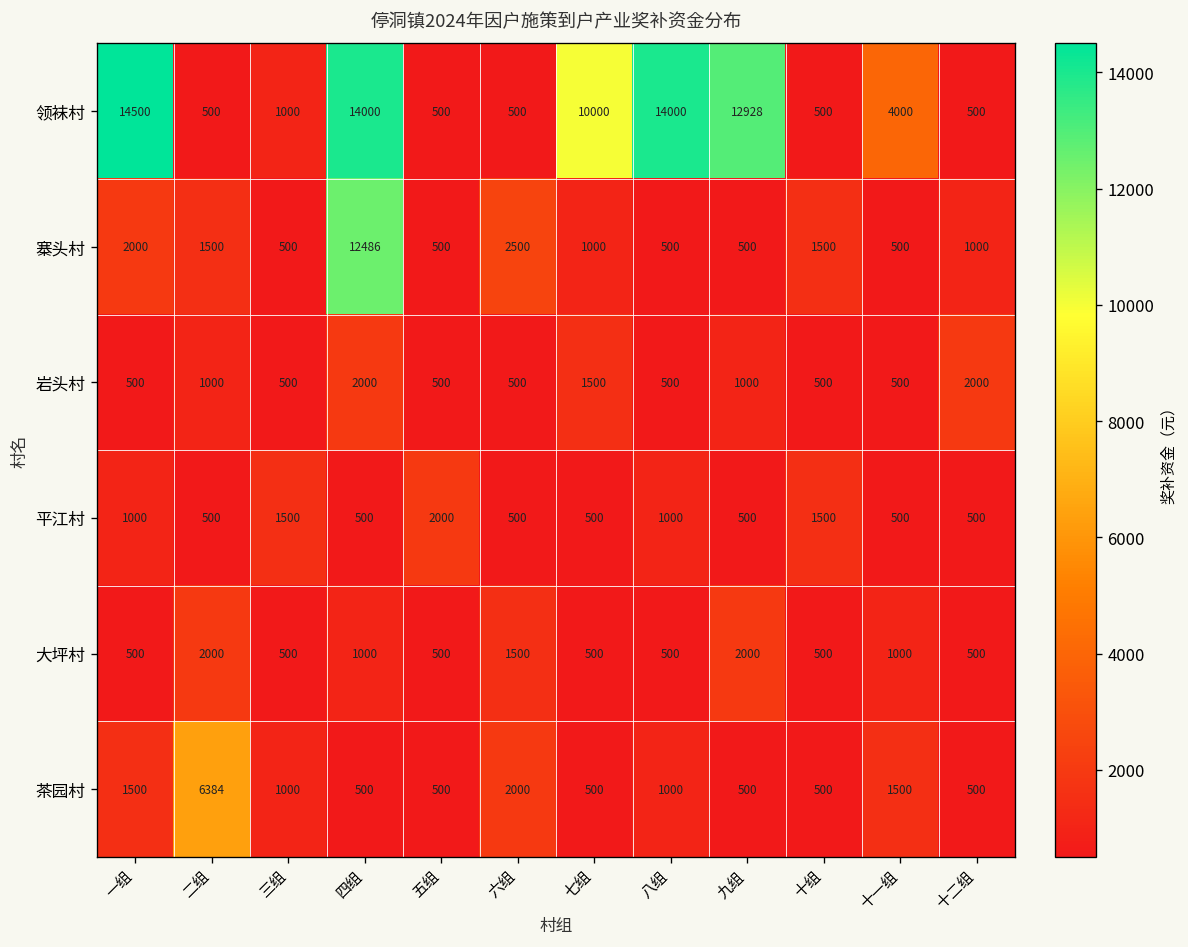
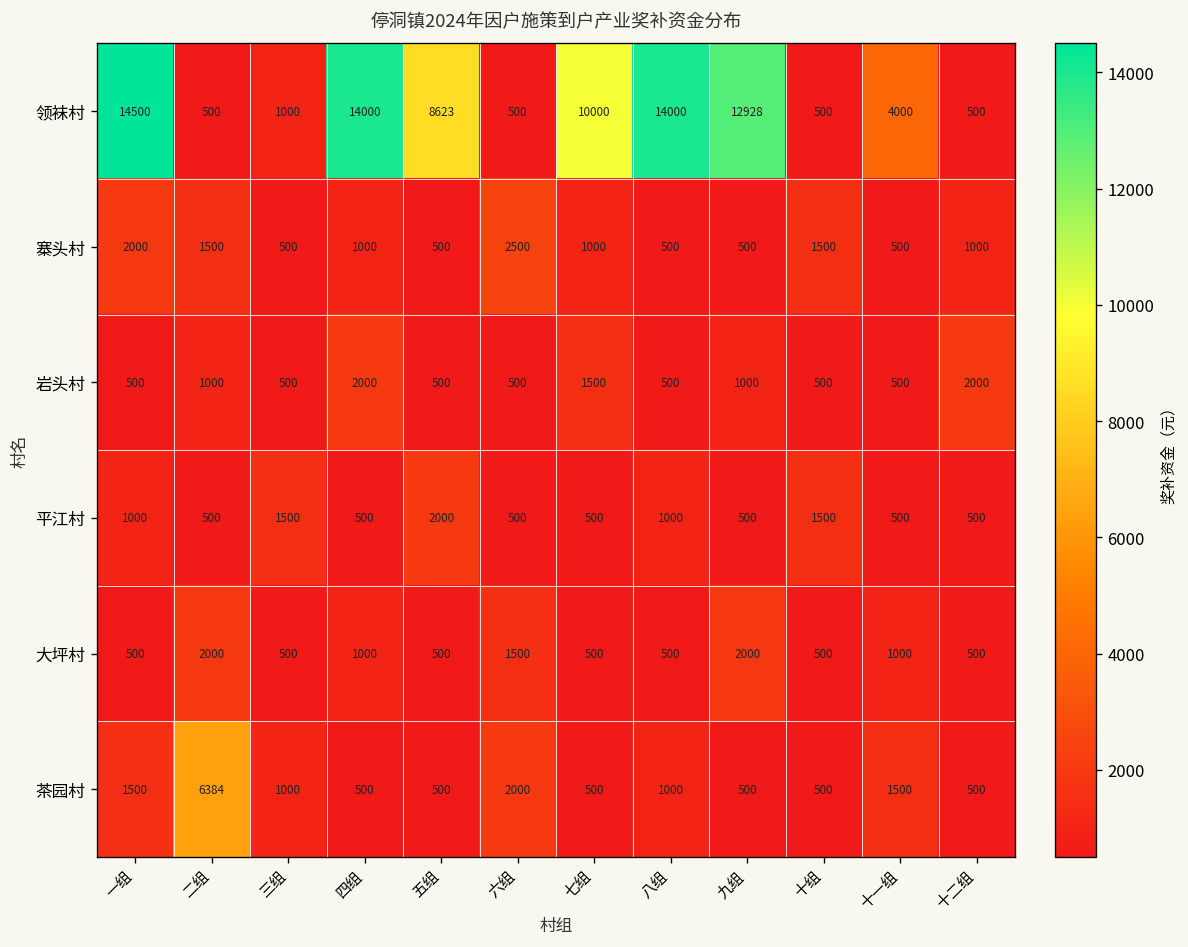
领袜村, 五组: 500 -> 8623
寨头村, 四组: 12486 -> 1000
